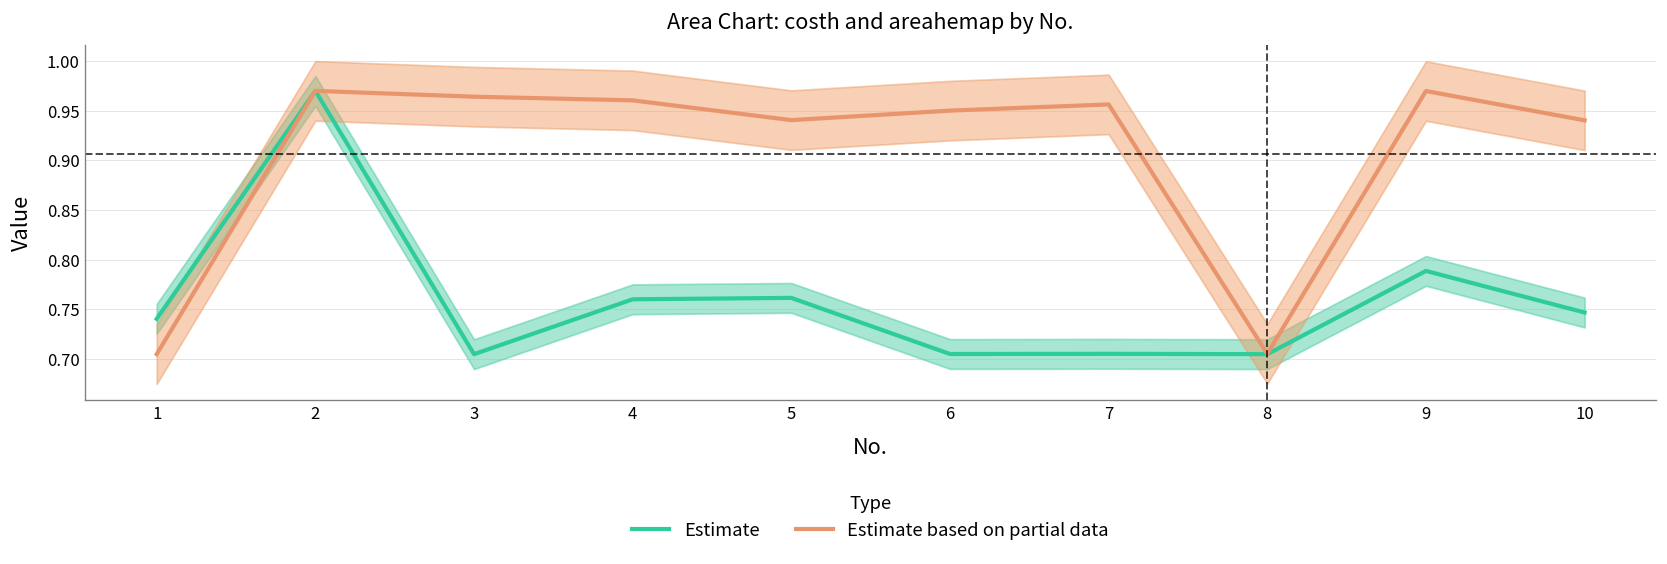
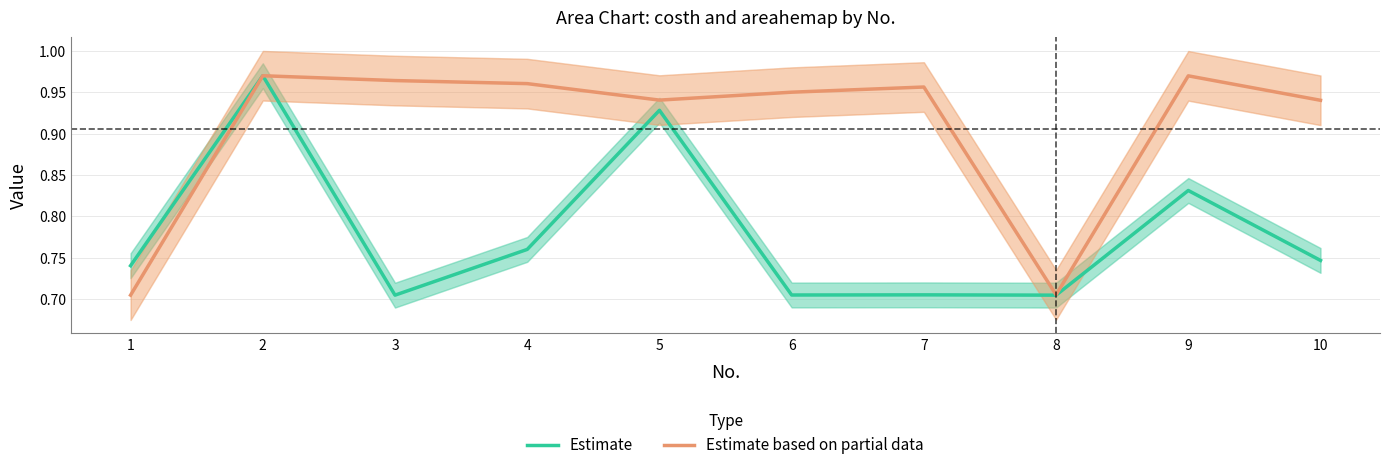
Estimate, 5: 0.76 -> 0.93
Estimate, 9: 0.79 -> 0.83
